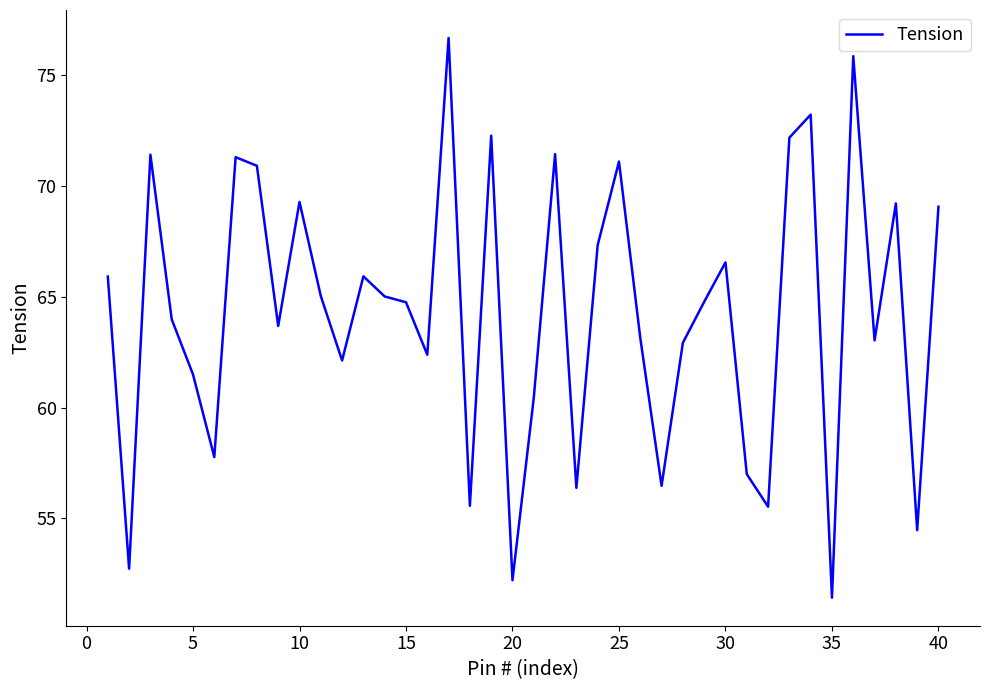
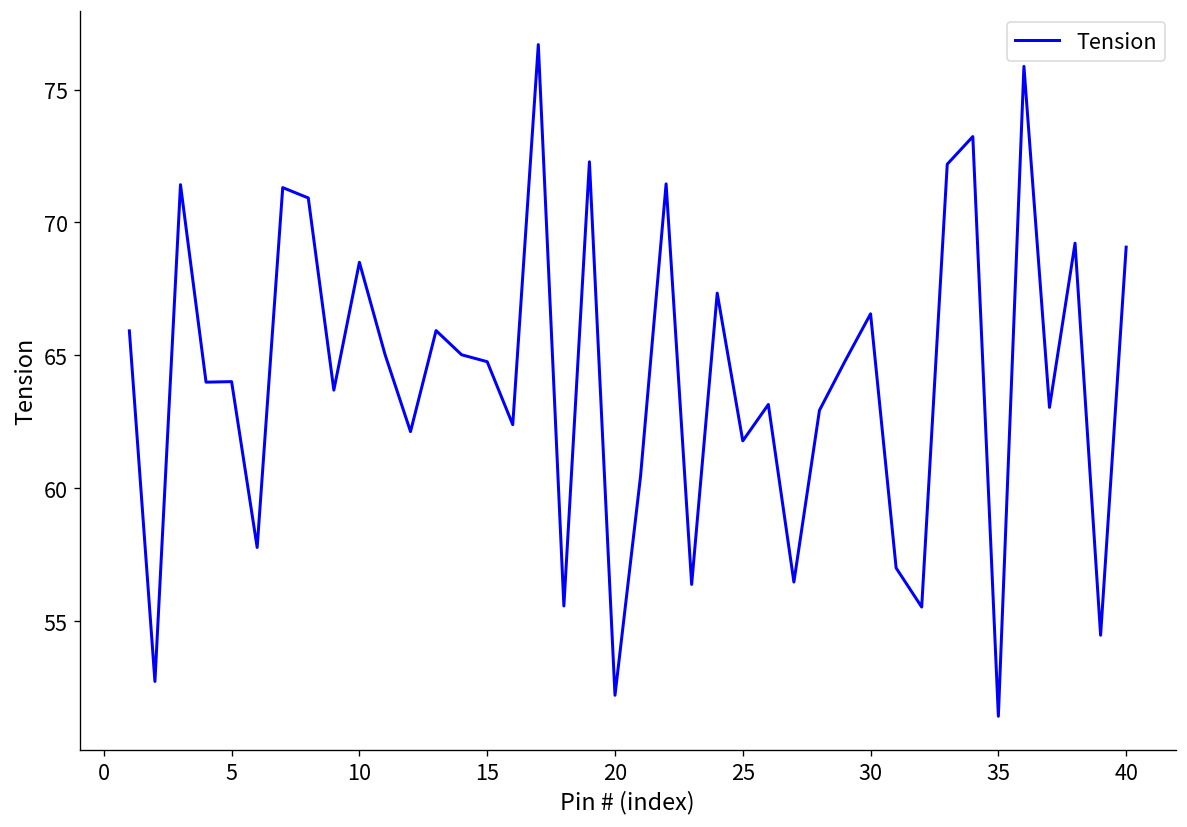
5: 61.5 -> 64.0
10: 69.3 -> 68.5
25: 71.1 -> 61.8
